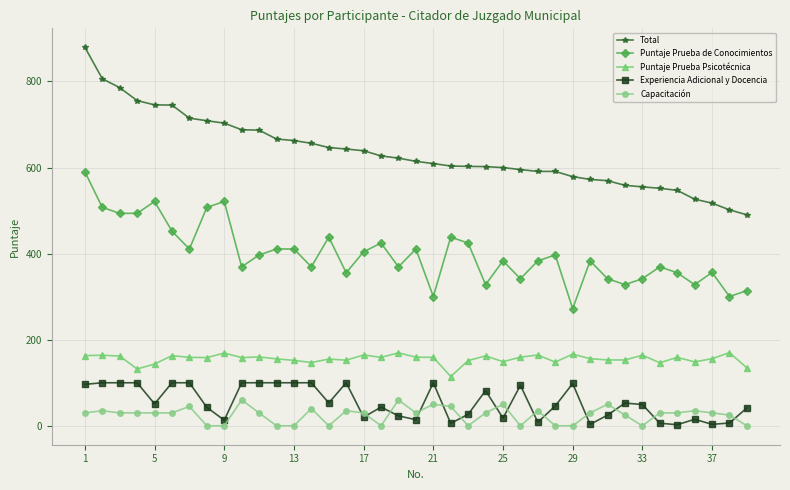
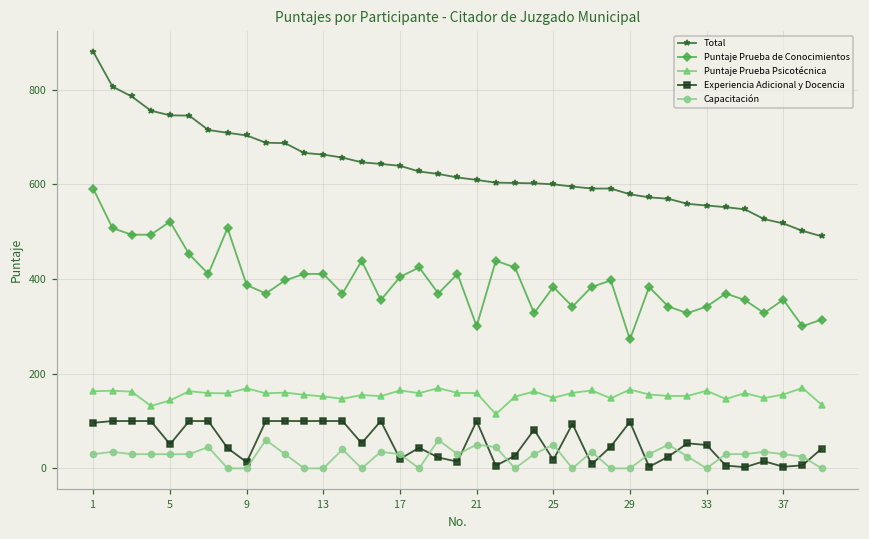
Puntaje Prueba de Conocimientos, 9: 520 -> 390
